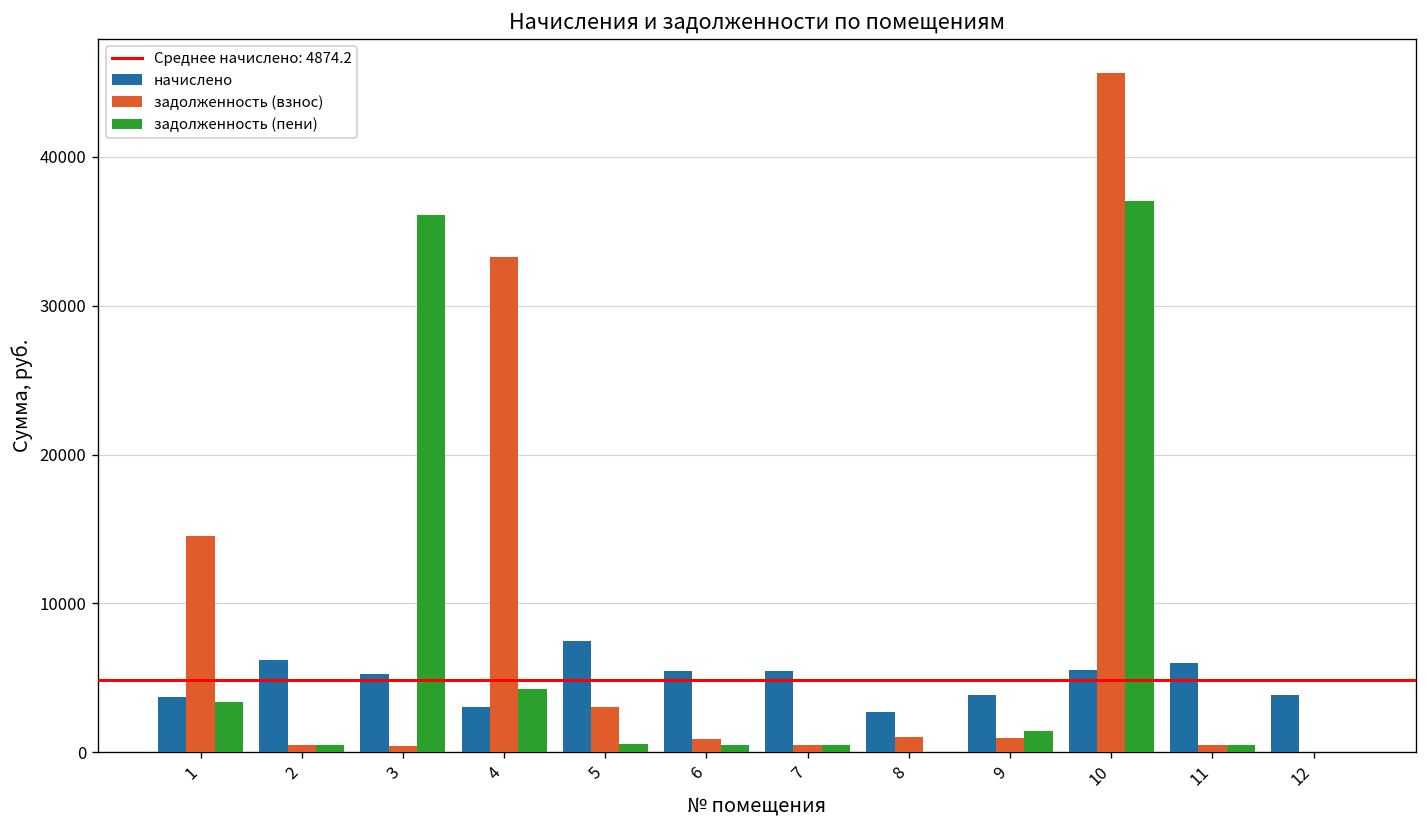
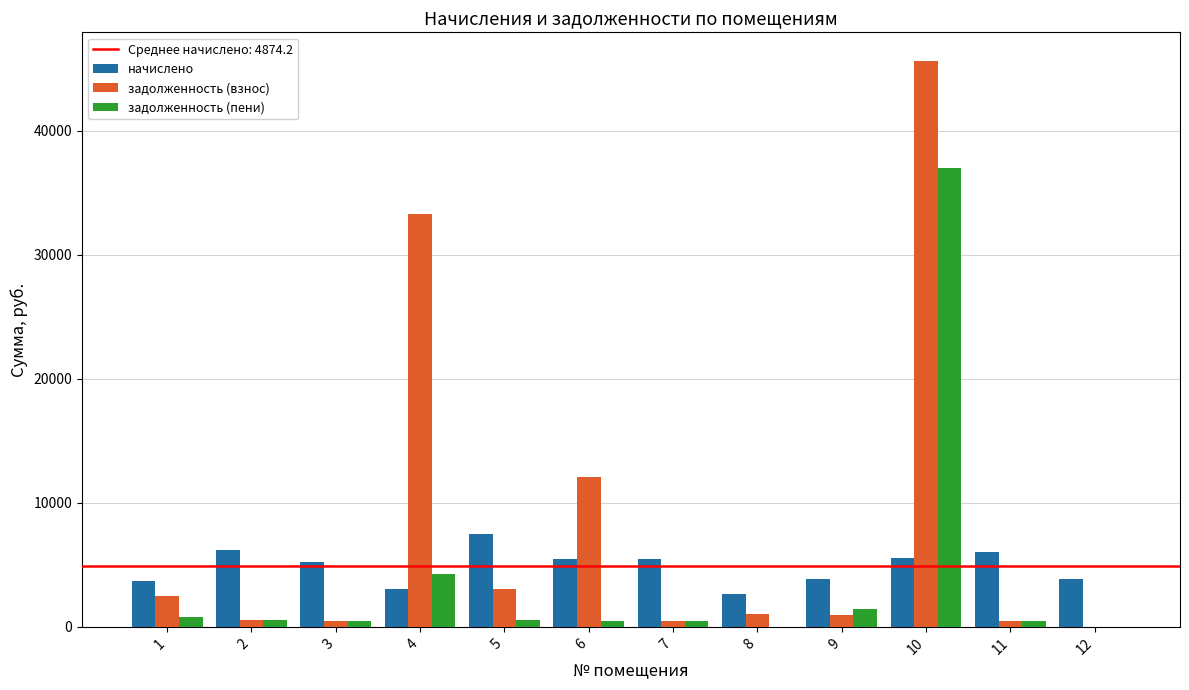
задолженность (взнос), 1: 14500 -> 2500
задолженность (пени), 1: 3400 -> 800
задолженность (пени), 3: 36100 -> 400
задолженность (взнос), 6: 900 -> 12100
